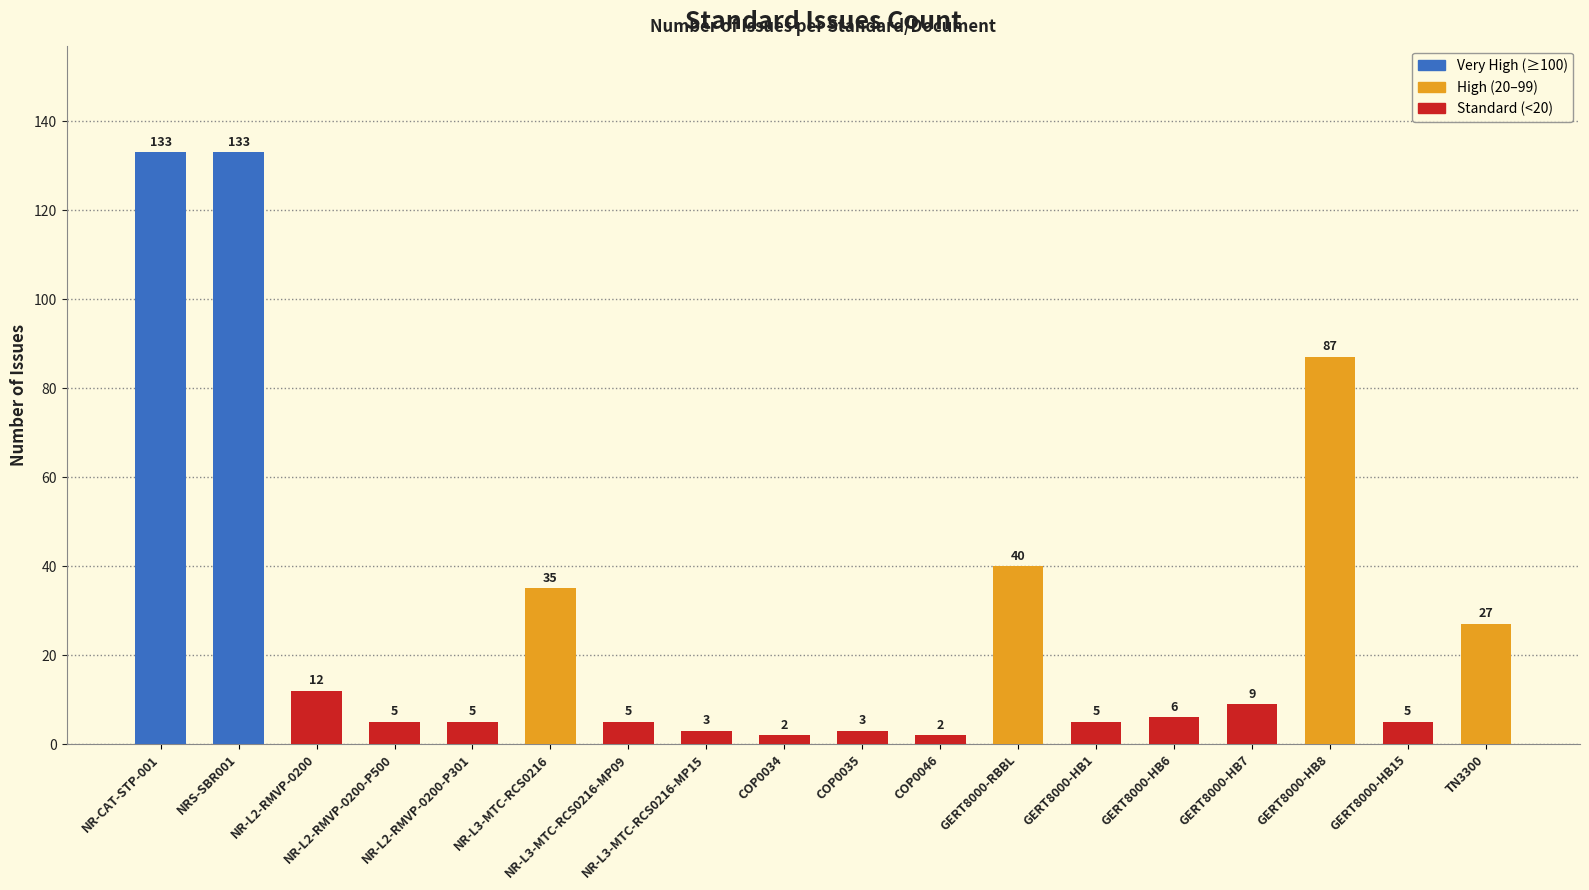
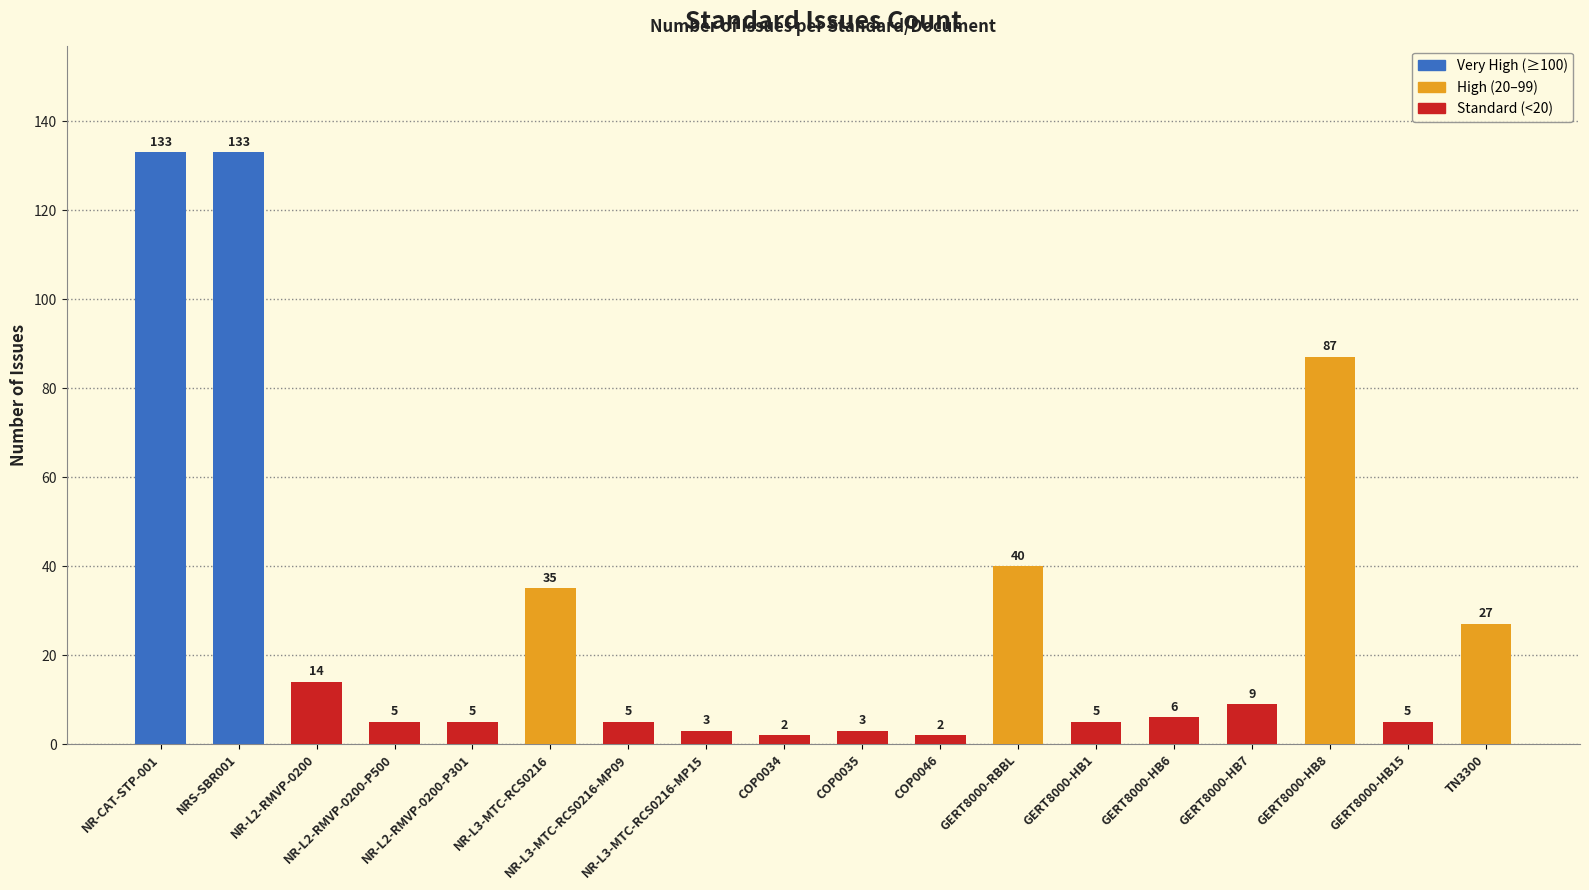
NR-L2-RMVP-0200: 12 -> 14
